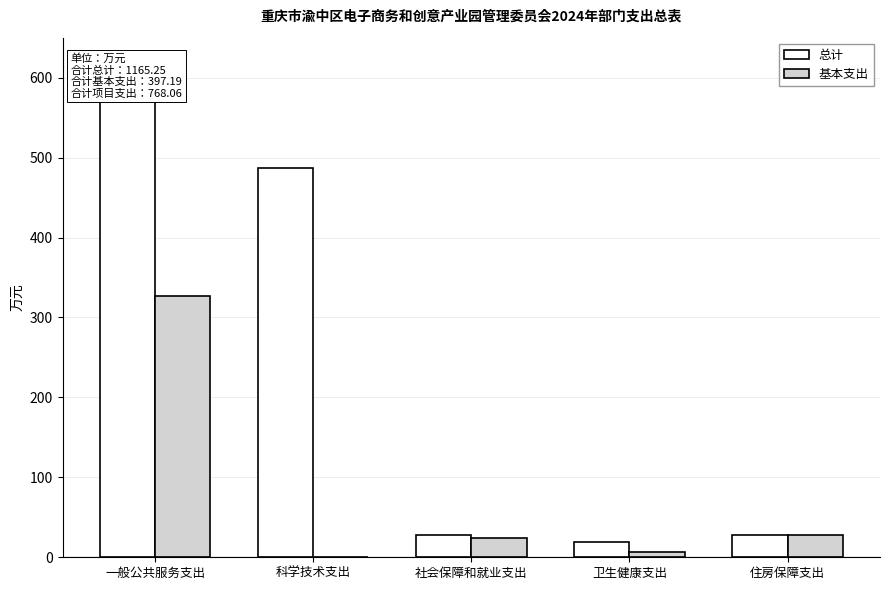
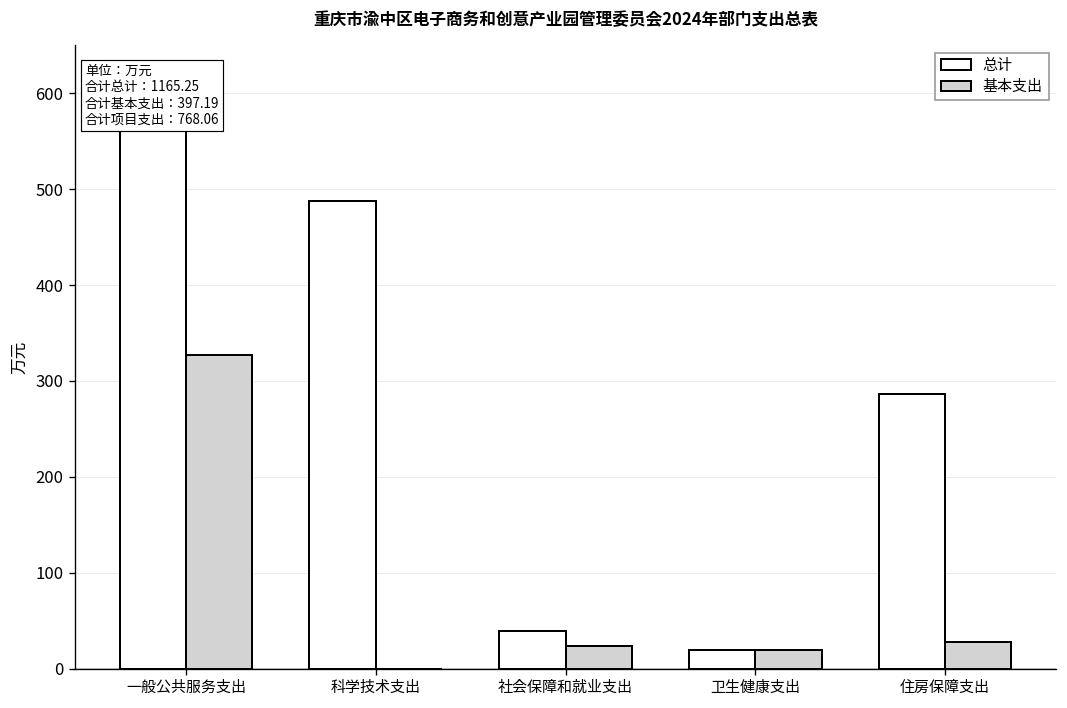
总计, 社会保障和就业支出: 30 -> 40
基本支出, 卫生健康支出: 10 -> 20
总计, 住房保障支出: 30 -> 290
